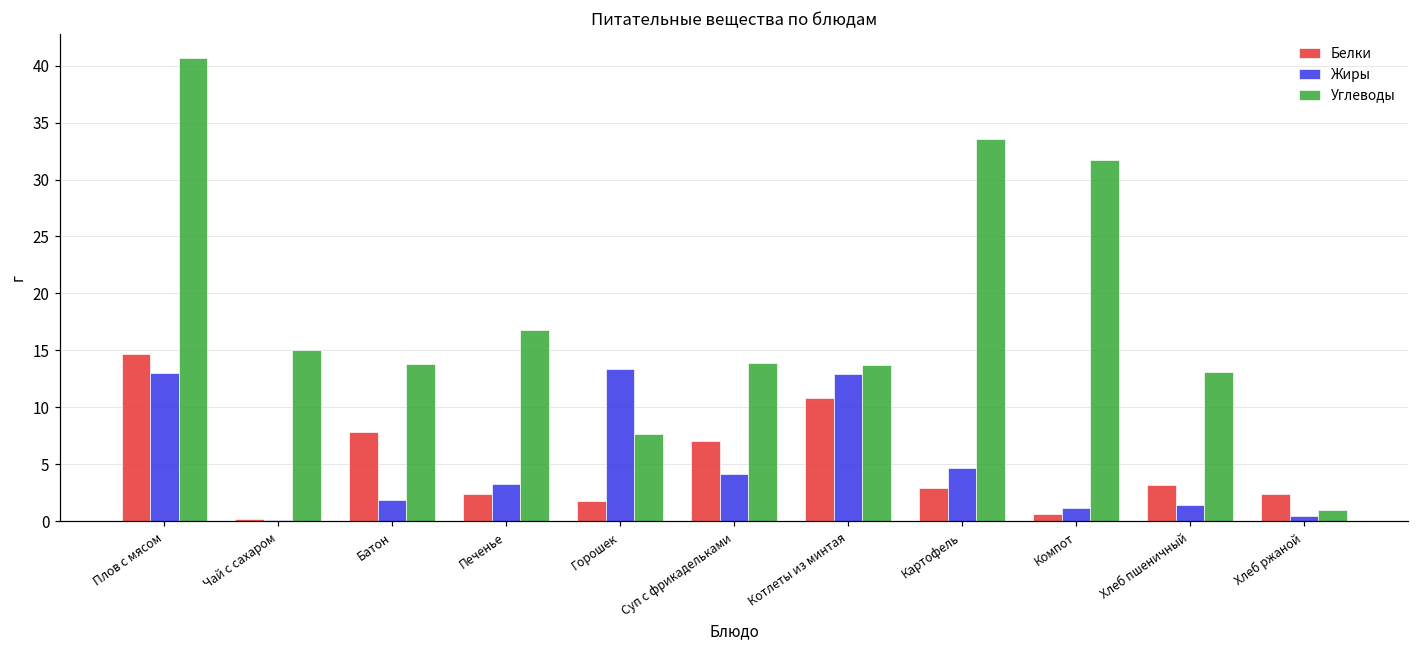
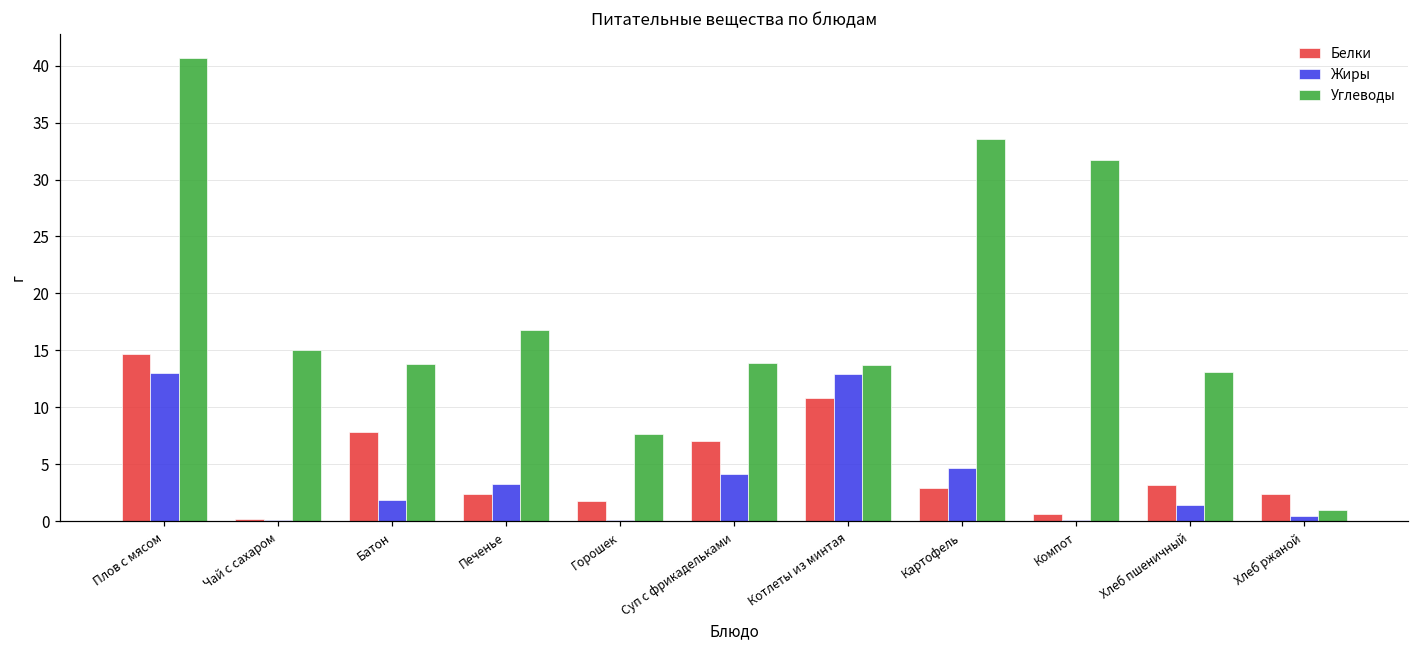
Жиры, Горошек: 13.4 -> 0.1
Жиры, Компот: 1.2 -> 0.1
